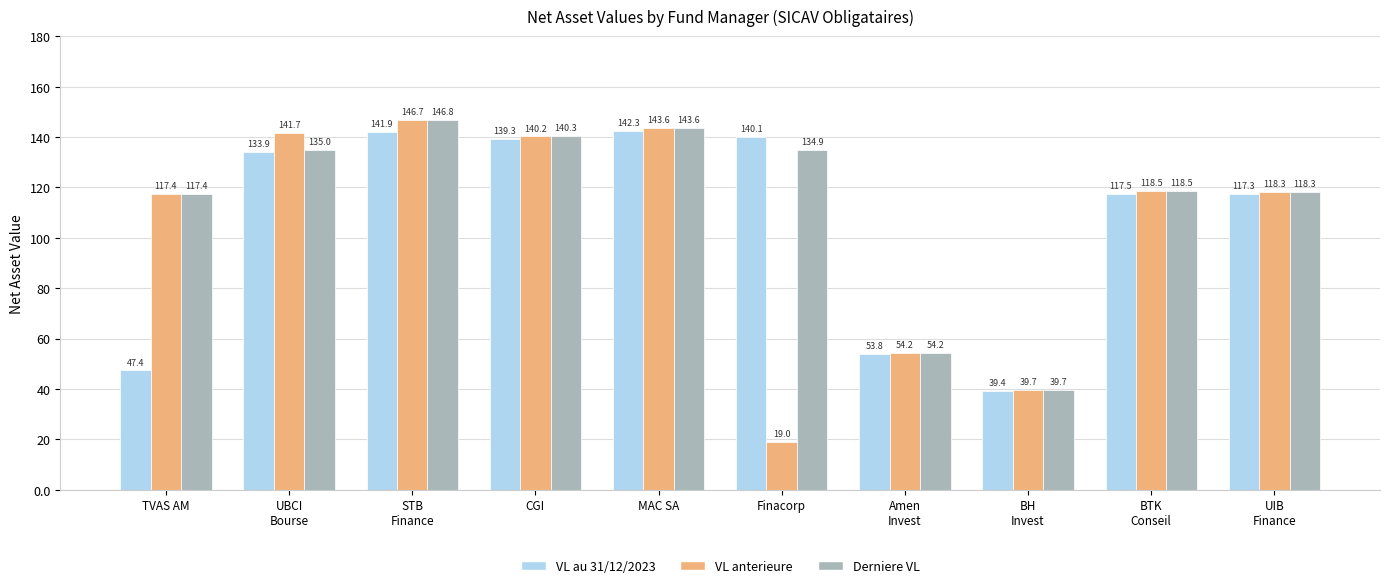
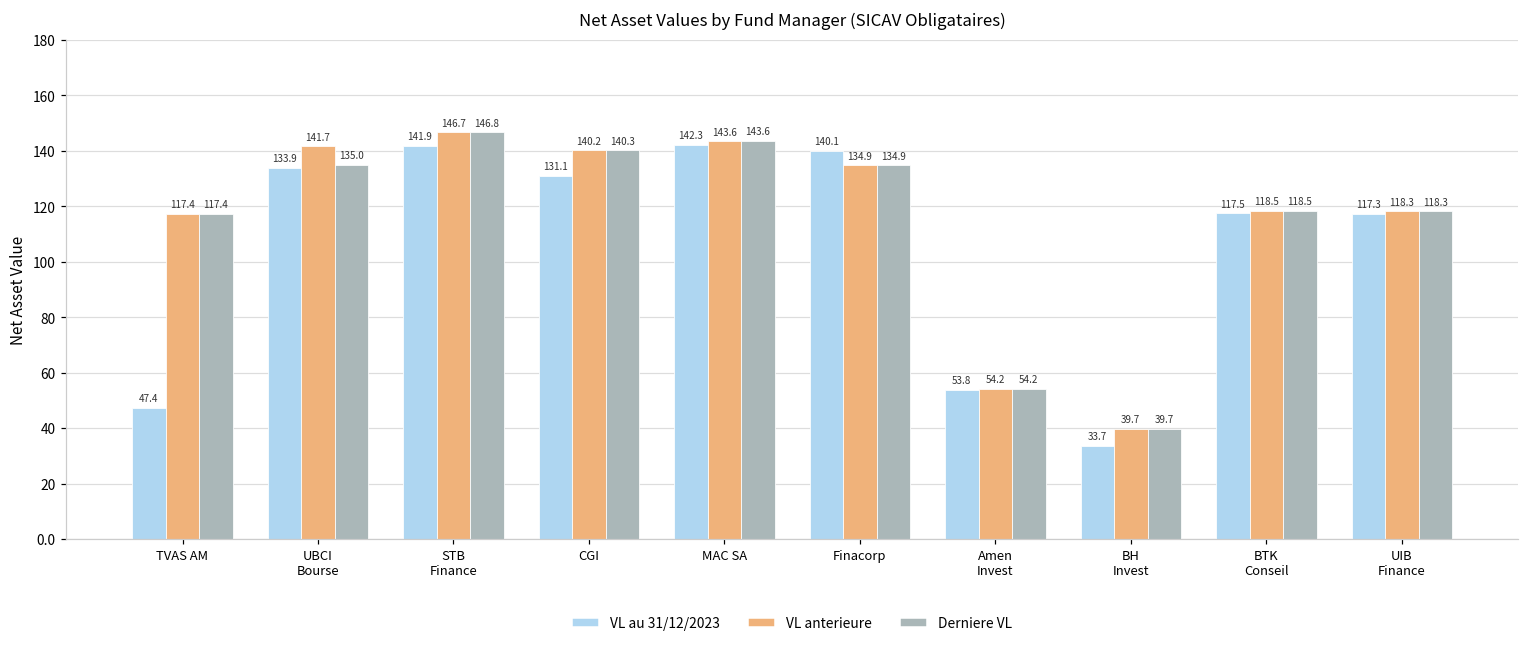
VL au 31/12/2023, CGI: 139.3 -> 131.1
VL anterieure, Finacorp: 19.0 -> 134.9
VL au 31/12/2023, BH Invest: 39.4 -> 33.7
